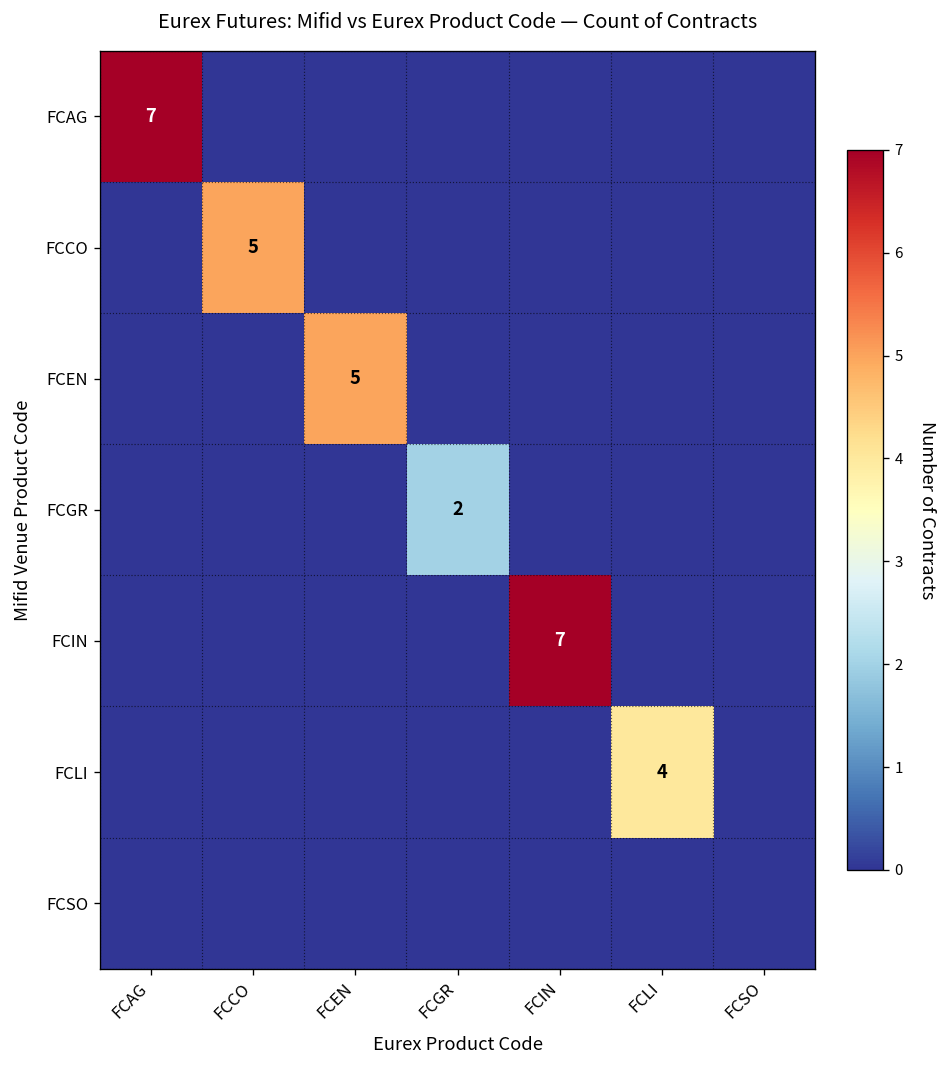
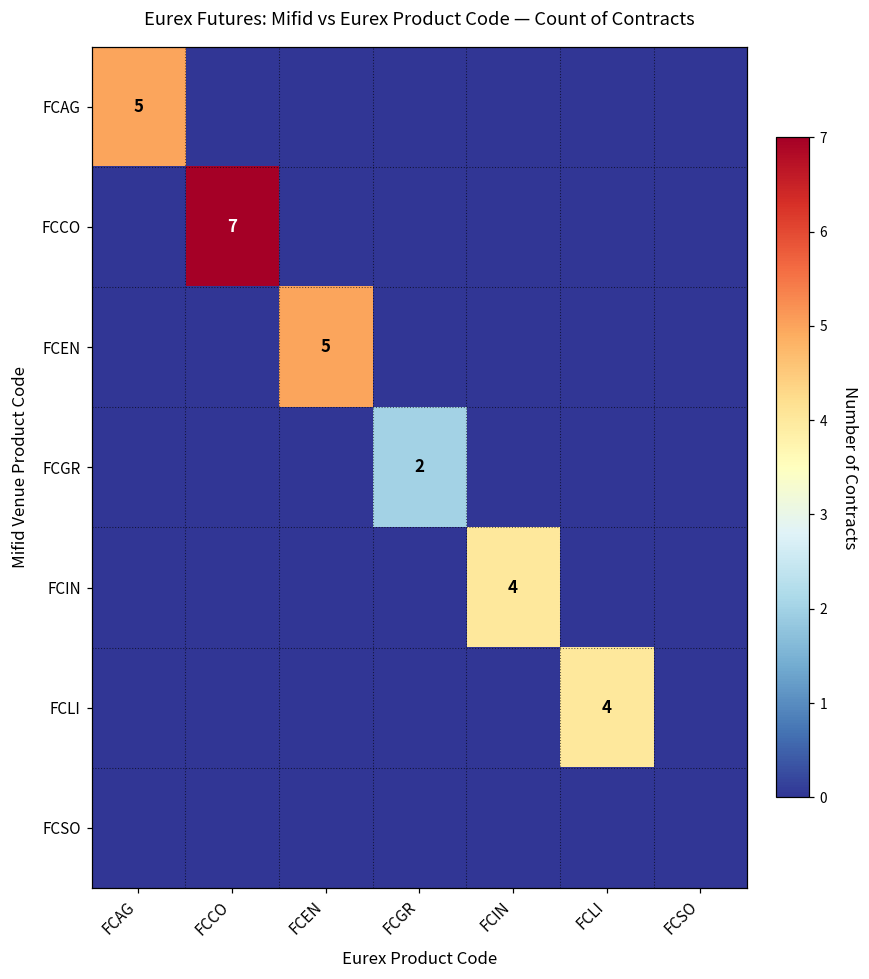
FCAG, FCAG: 7 -> 5
FCCO, FCCO: 5 -> 7
FCIN, FCIN: 7 -> 4
